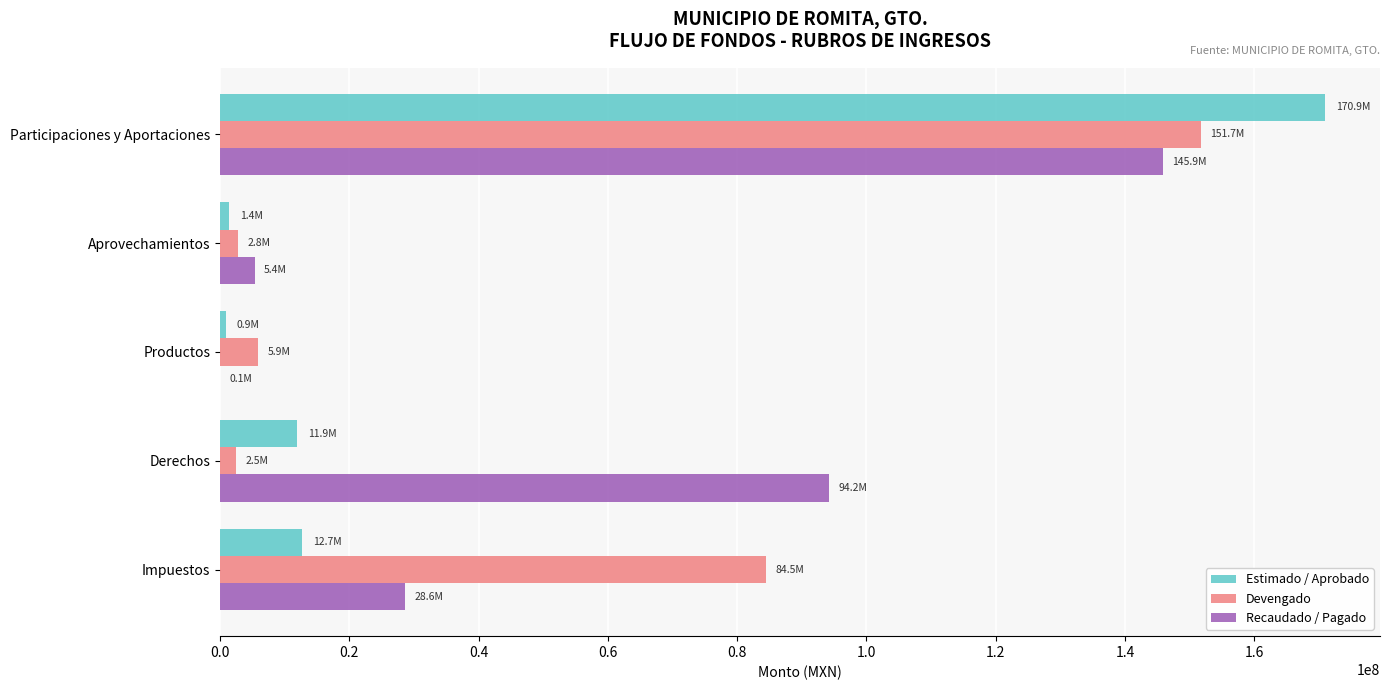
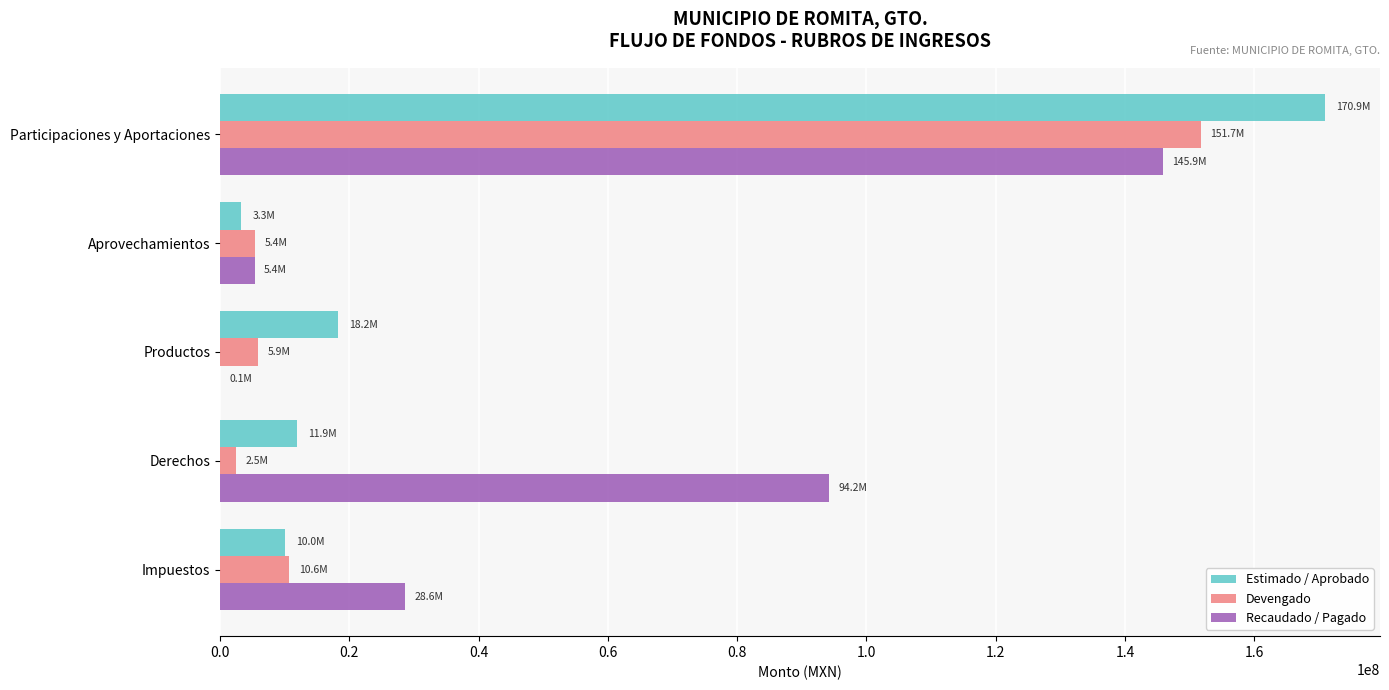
Estimado / Aprobado, Aprovechamientos: 1.4M -> 3.3M
Devengado, Aprovechamientos: 2.8M -> 5.4M
Estimado / Aprobado, Productos: 0.9M -> 18.2M
Estimado / Aprobado, Impuestos: 12.7M -> 10.0M
Devengado, Impuestos: 84.5M -> 10.6M
